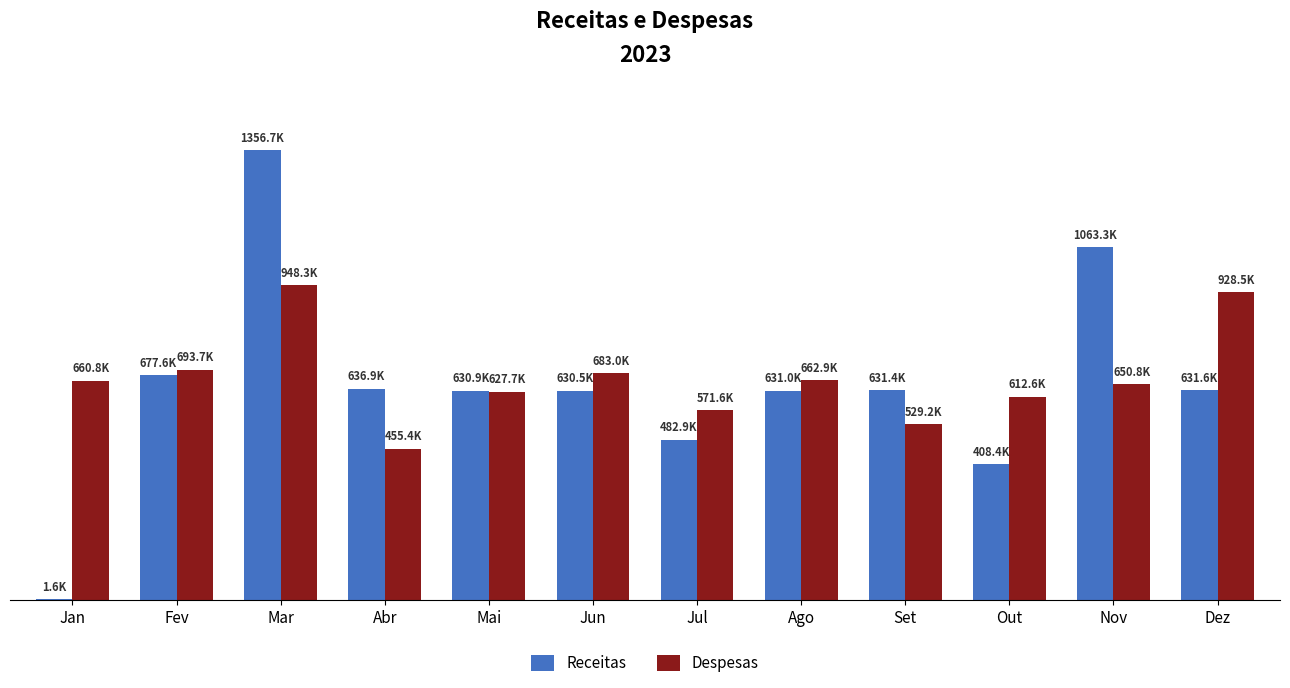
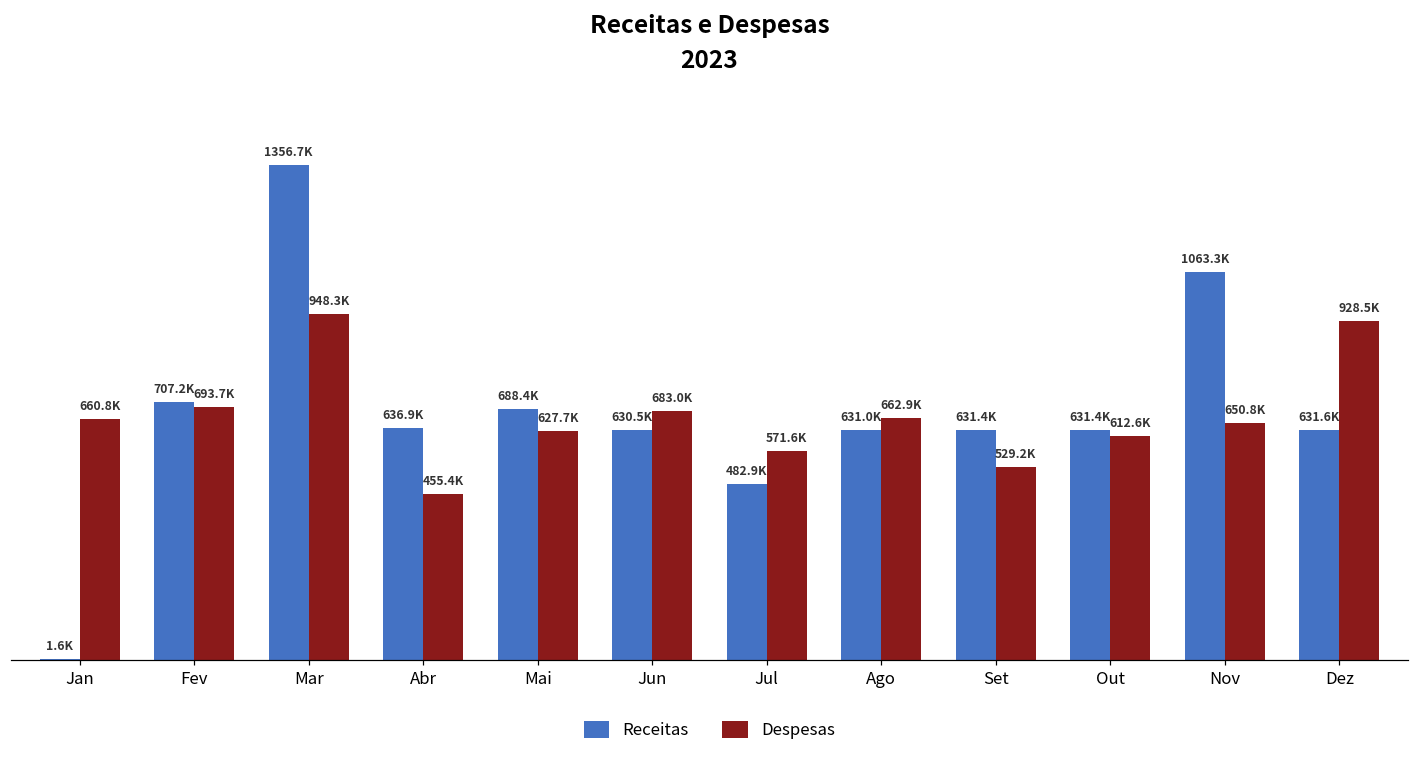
Receitas, Fev: 677.6K -> 707.2K
Receitas, Mai: 630.9K -> 688.4K
Receitas, Out: 408.4K -> 631.4K
